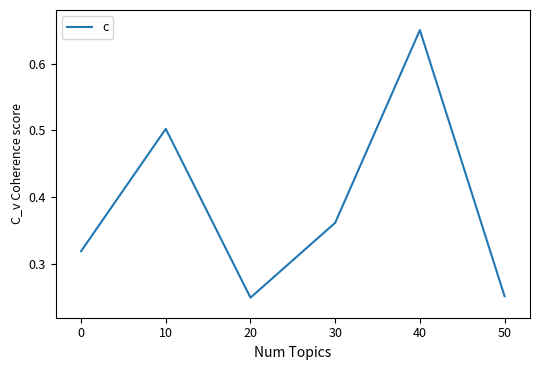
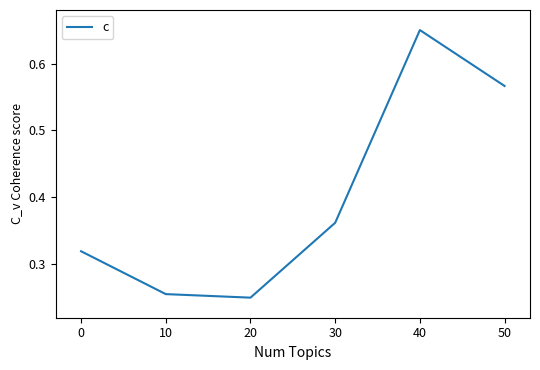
10: 0.50 -> 0.26
50: 0.25 -> 0.57
